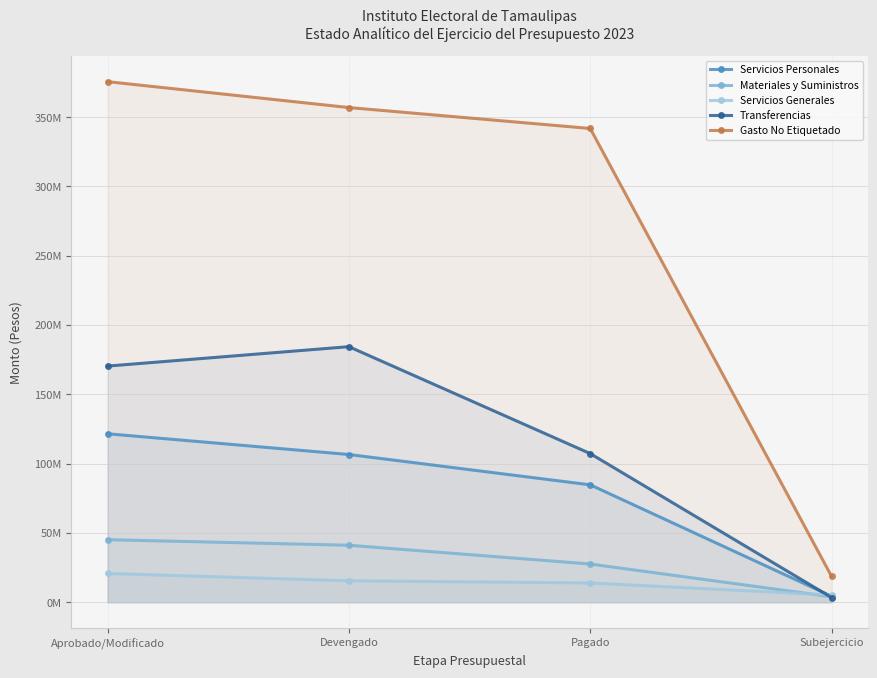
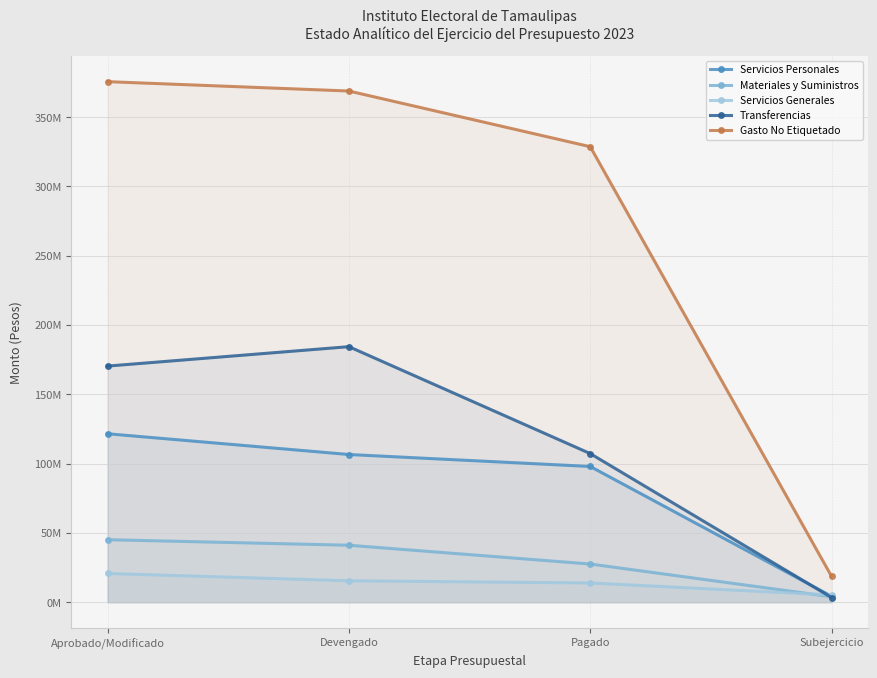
Gasto No Etiquetado, Devengado: 357000000 -> 369000000
Servicios Personales, Pagado: 85000000 -> 98000000
Gasto No Etiquetado, Pagado: 342000000 -> 329000000
